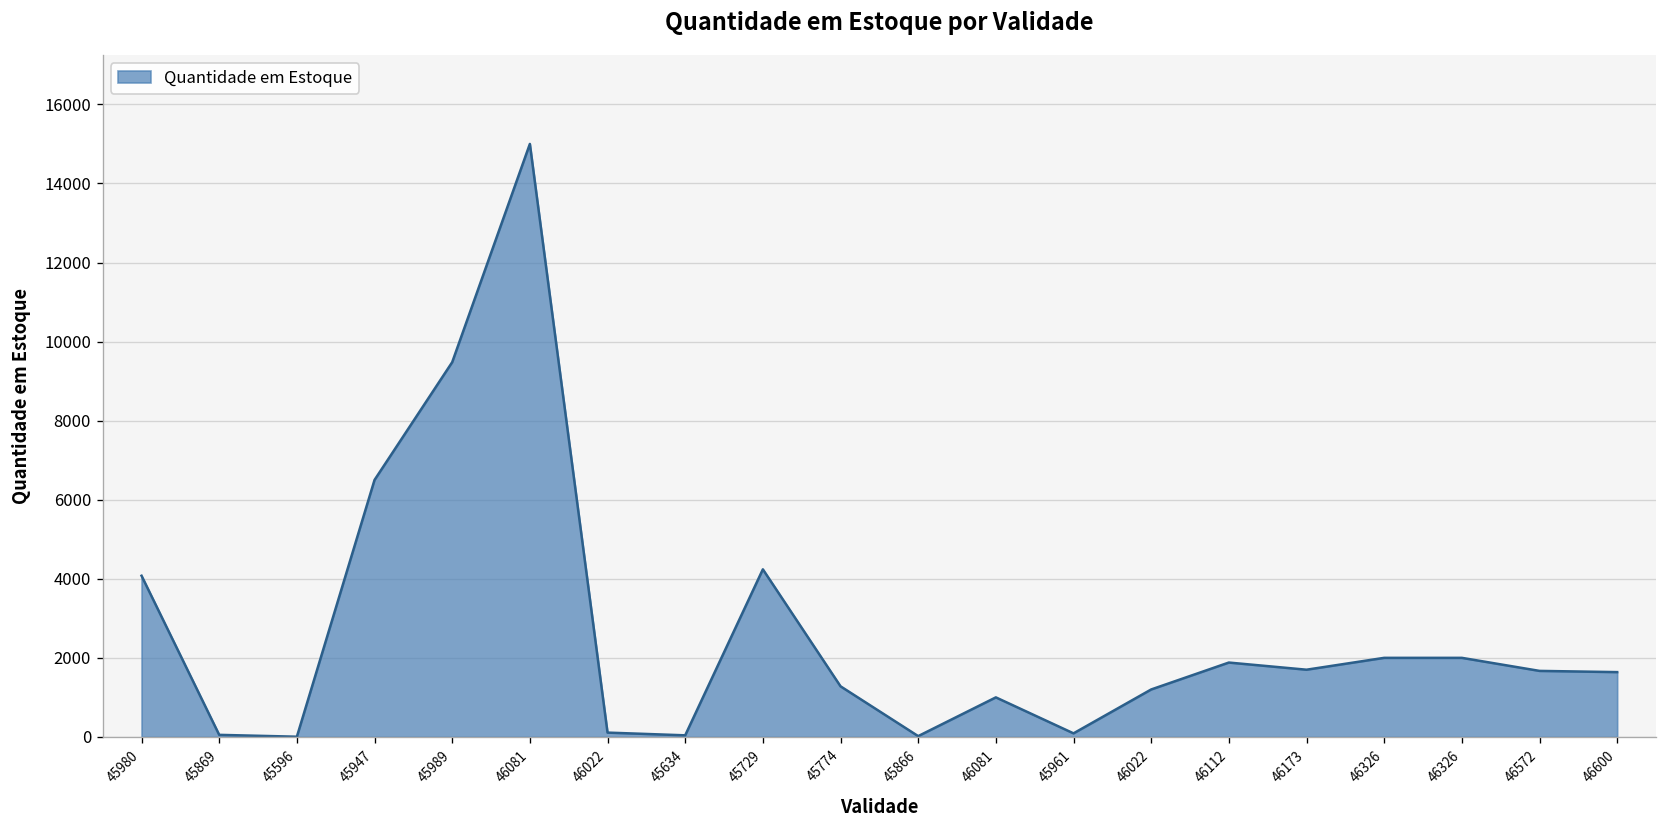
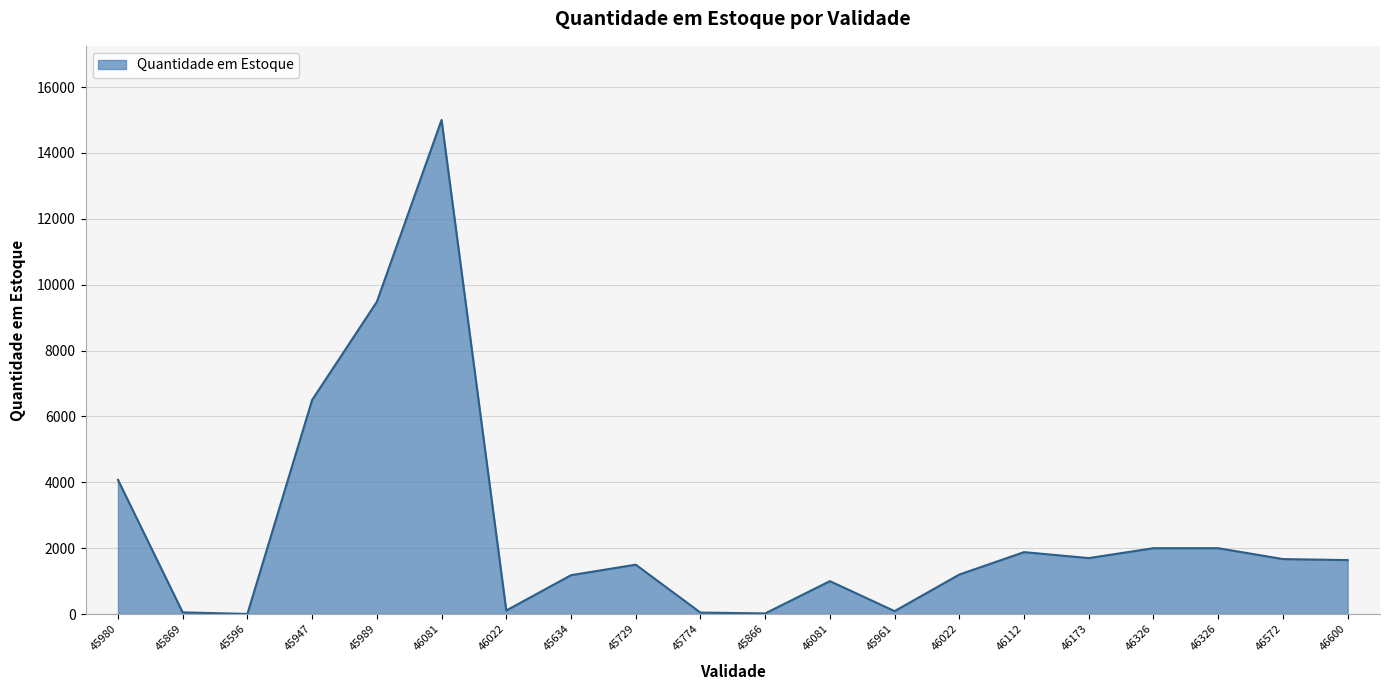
45634: 0 -> 1200
45729: 4200 -> 1500
45774: 1300 -> 0
